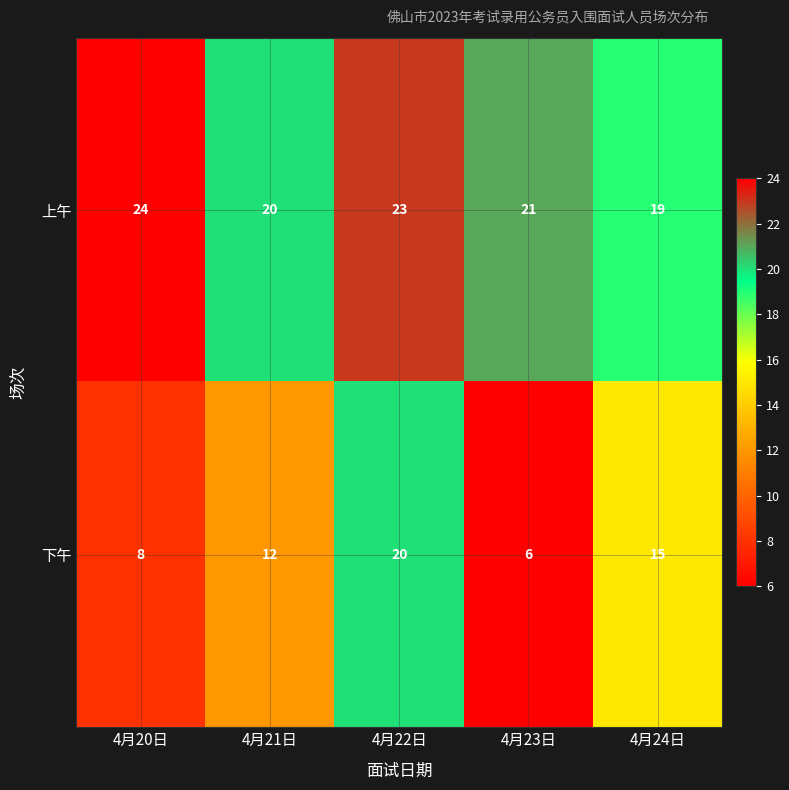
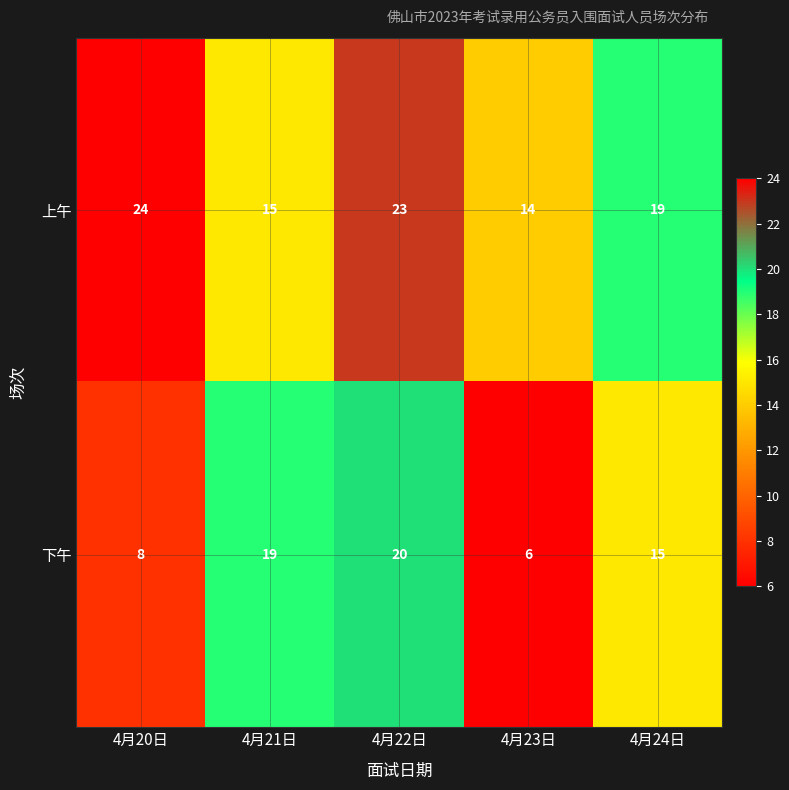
上午, 4月21日: 20 -> 15
上午, 4月23日: 21 -> 14
下午, 4月21日: 12 -> 19
